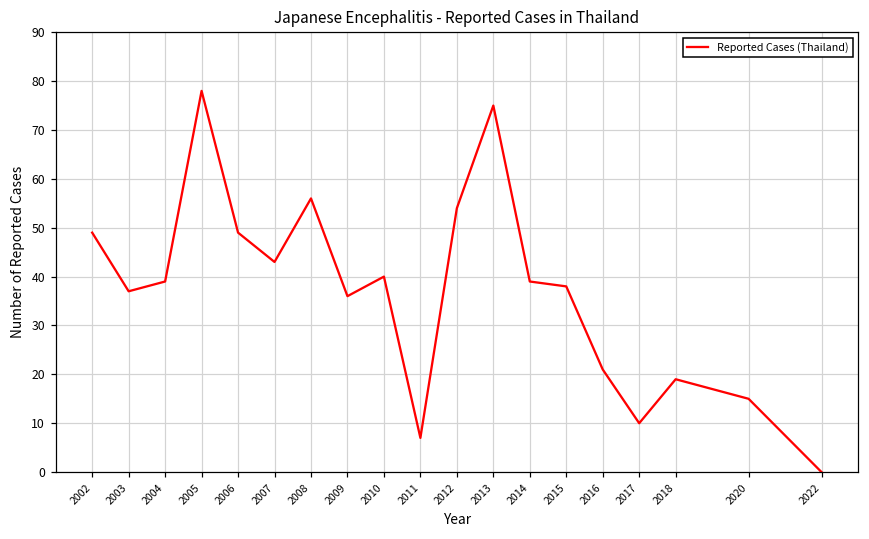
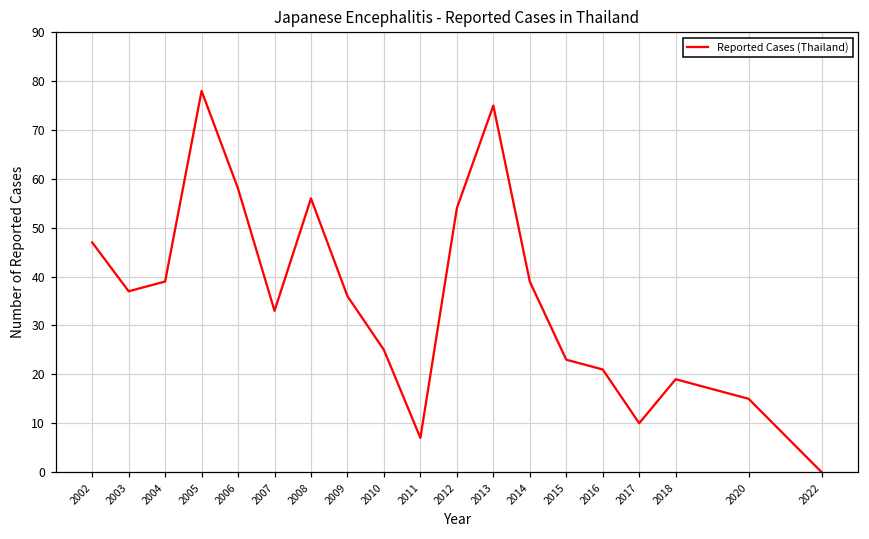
2002: 49 -> 47
2006: 49 -> 58
2007: 43 -> 33
2010: 40 -> 25
2015: 38 -> 23
